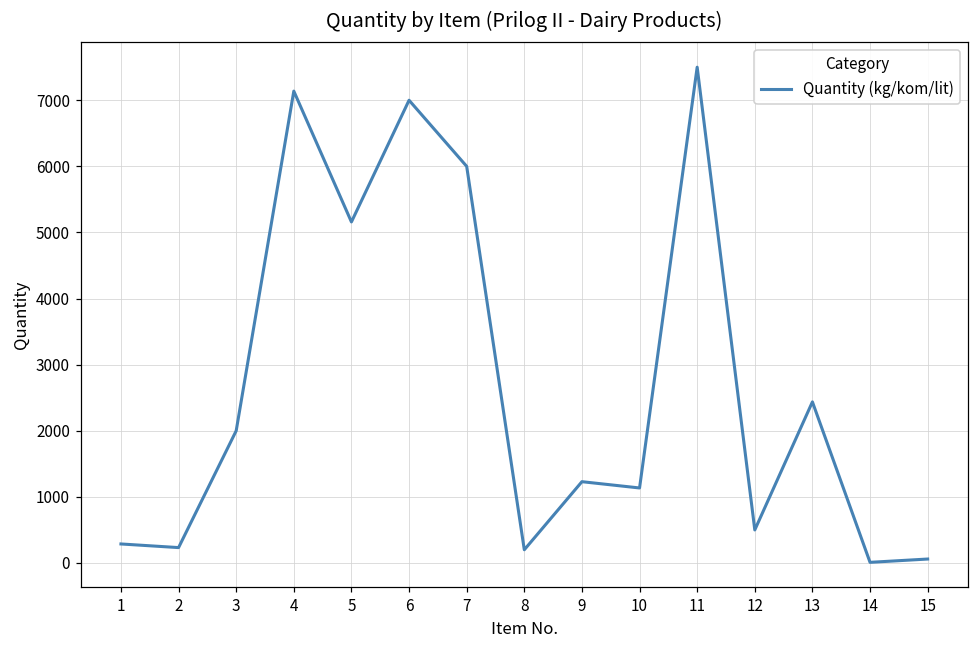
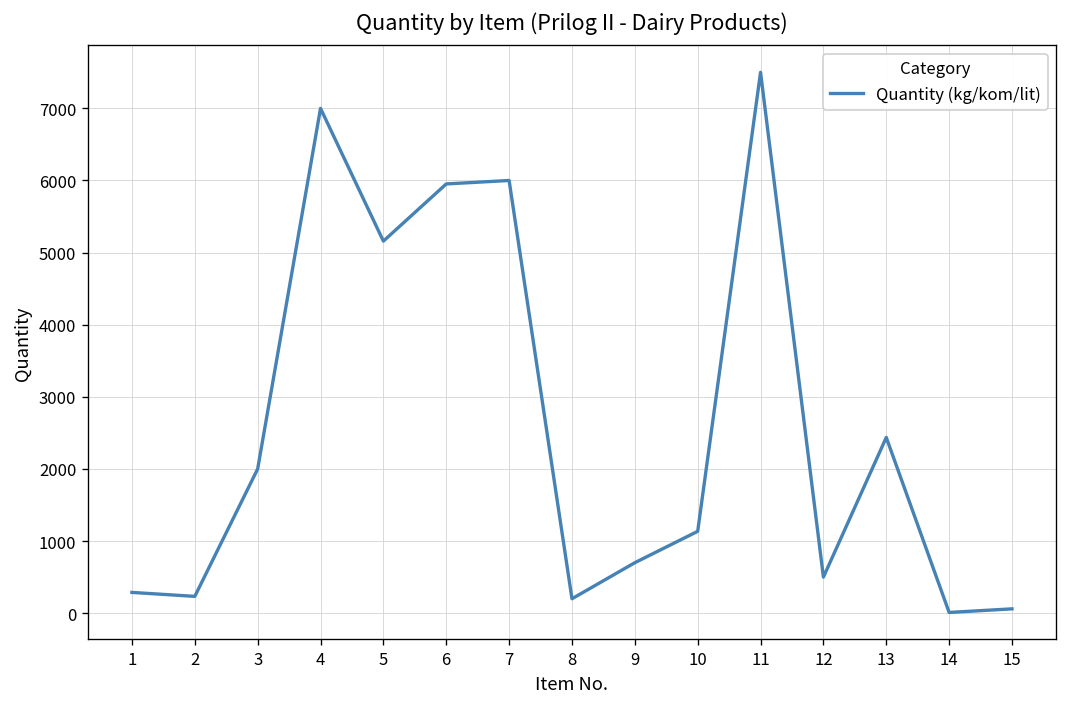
4: 7100 -> 7000
6: 7000 -> 6000
9: 1200 -> 700
